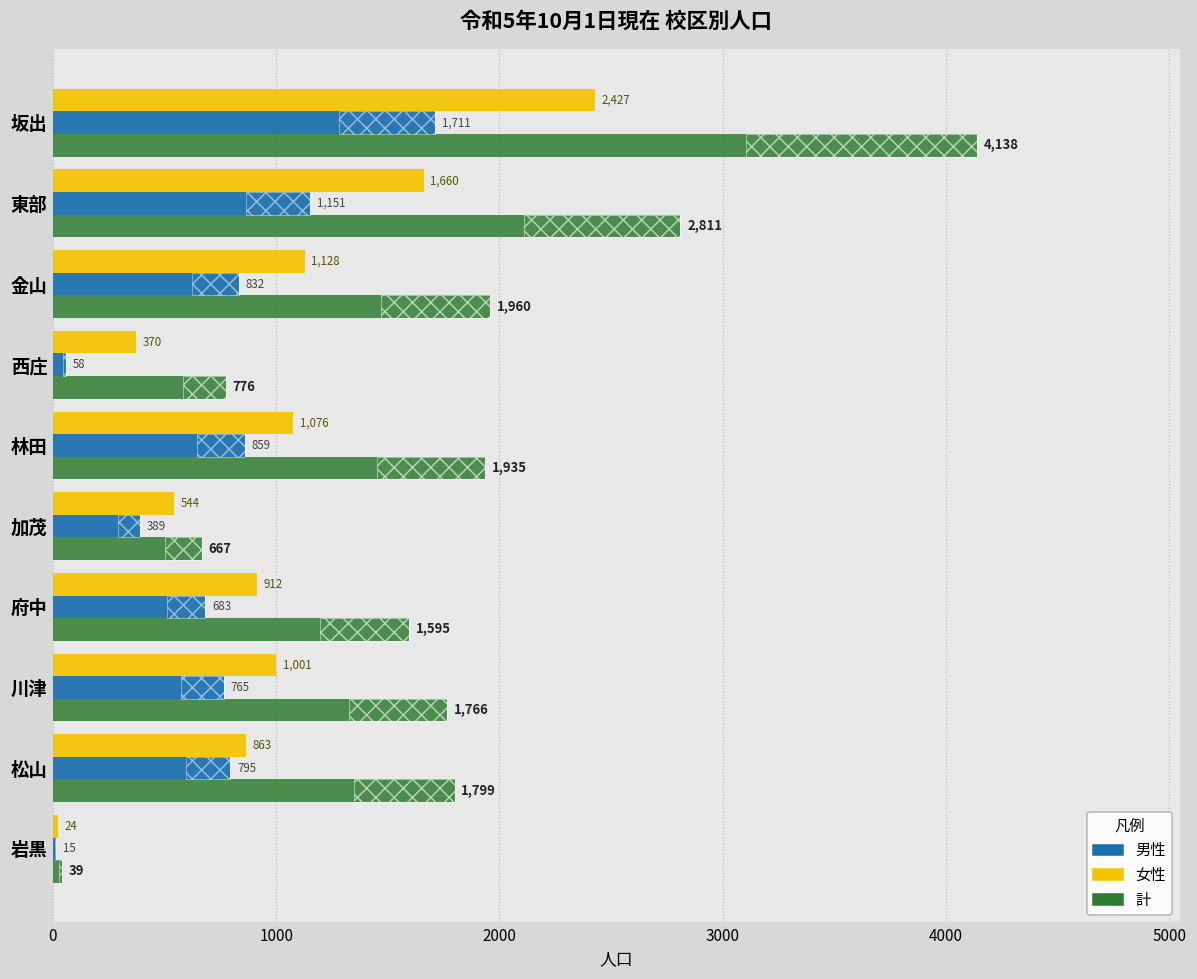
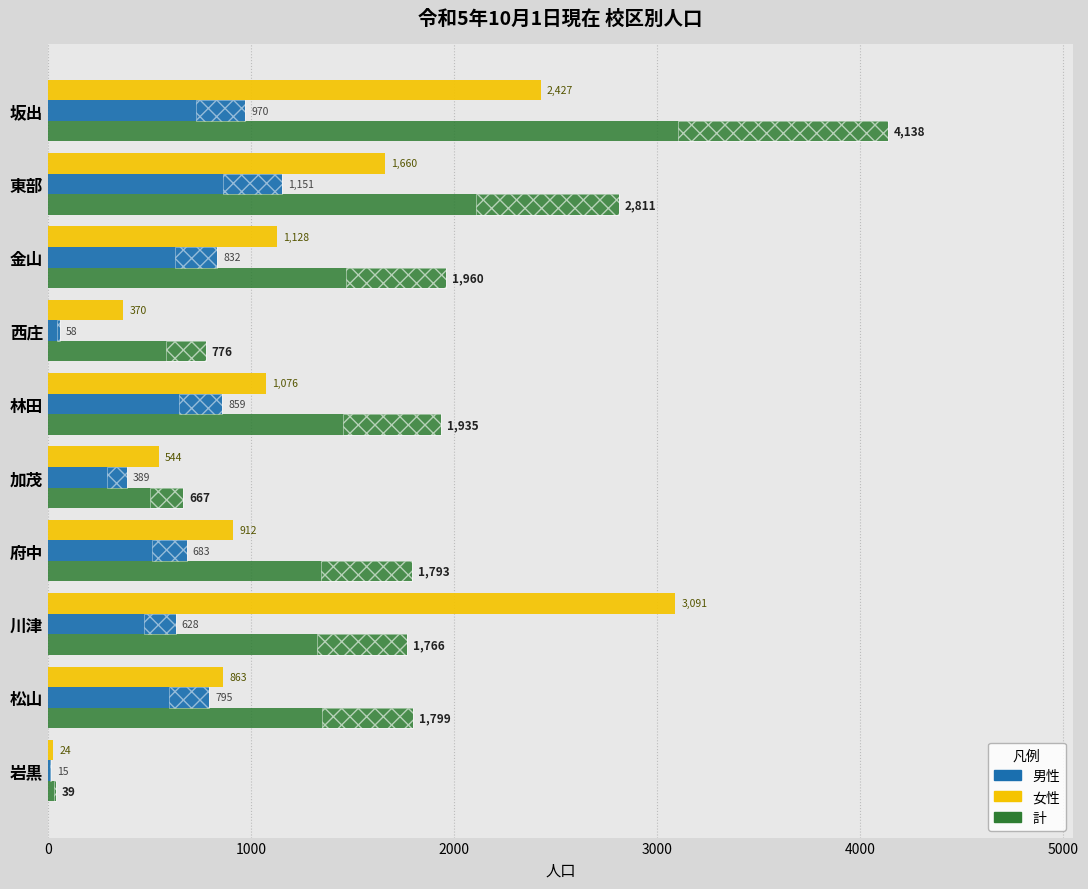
男性, 坂出: 1,711 -> 970
計, 府中: 1,595 -> 1,793
女性, 川津: 1,001 -> 3,091
男性, 川津: 765 -> 628
